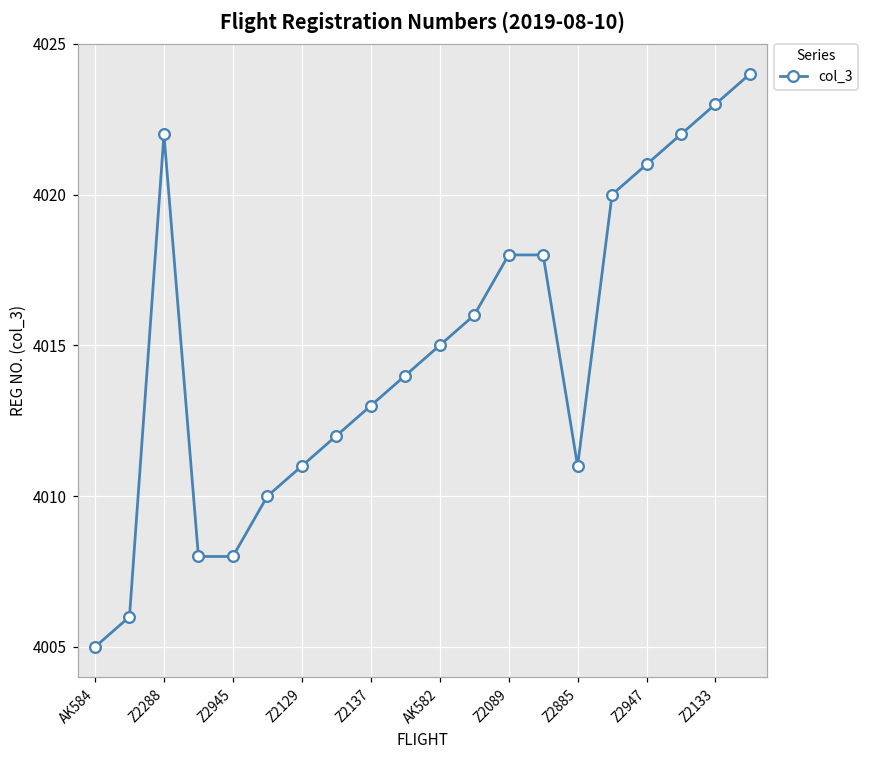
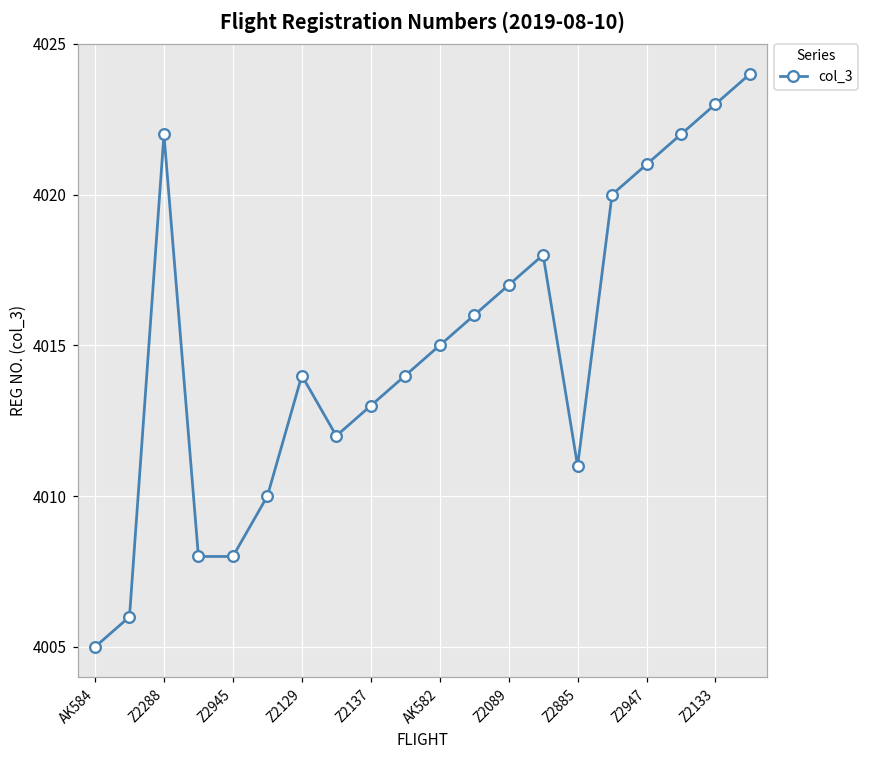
Z2129: 4011 -> 4014
Z2089: 4018 -> 4017
